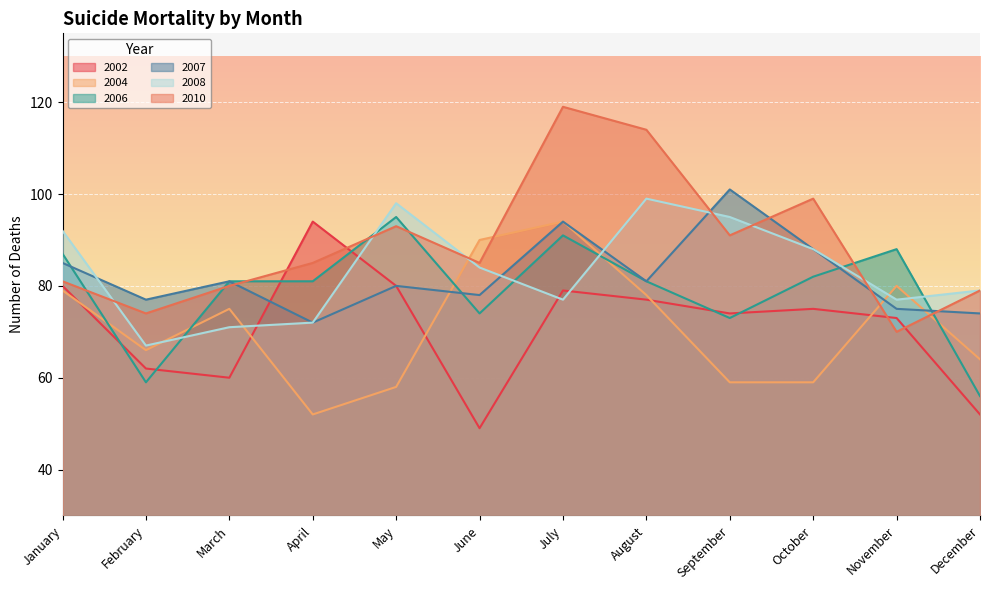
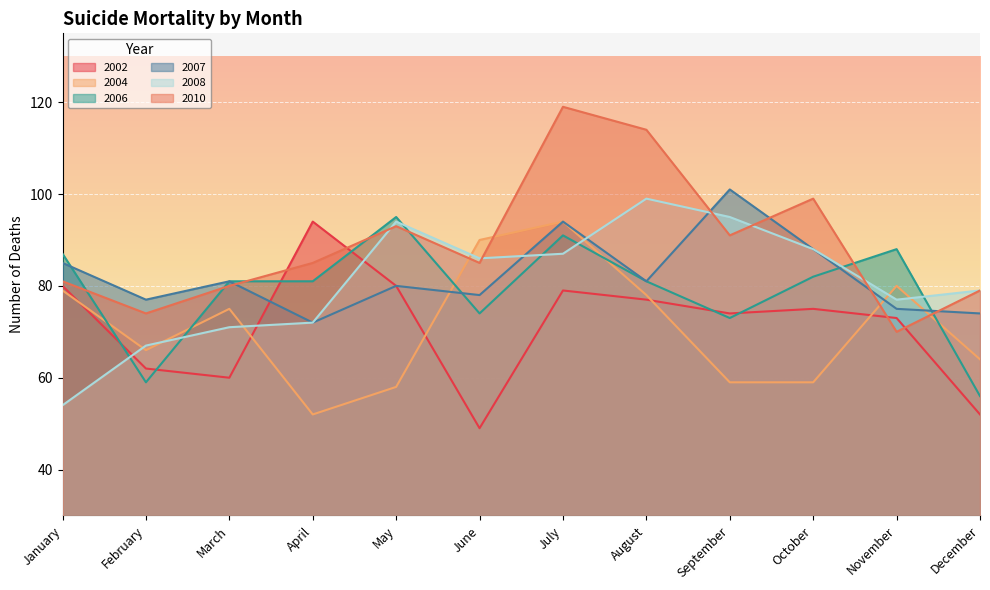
2008, January: 92 -> 54
2008, May: 98 -> 94
2008, June: 84 -> 86
2008, July: 77 -> 87
